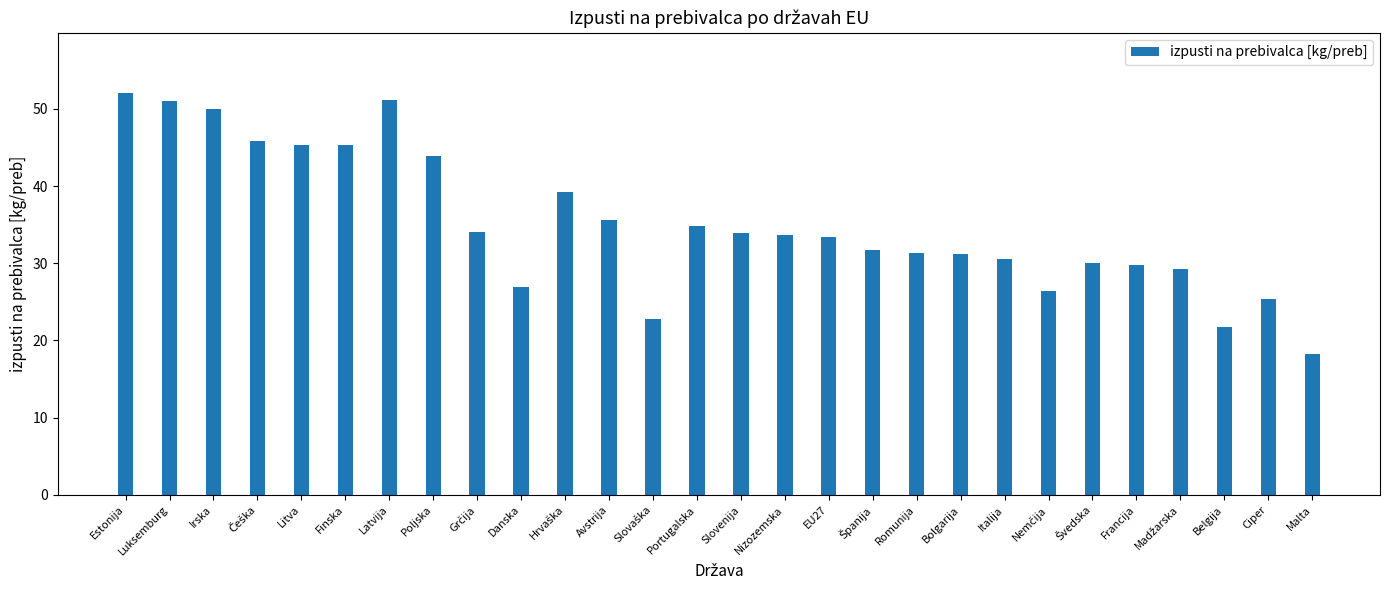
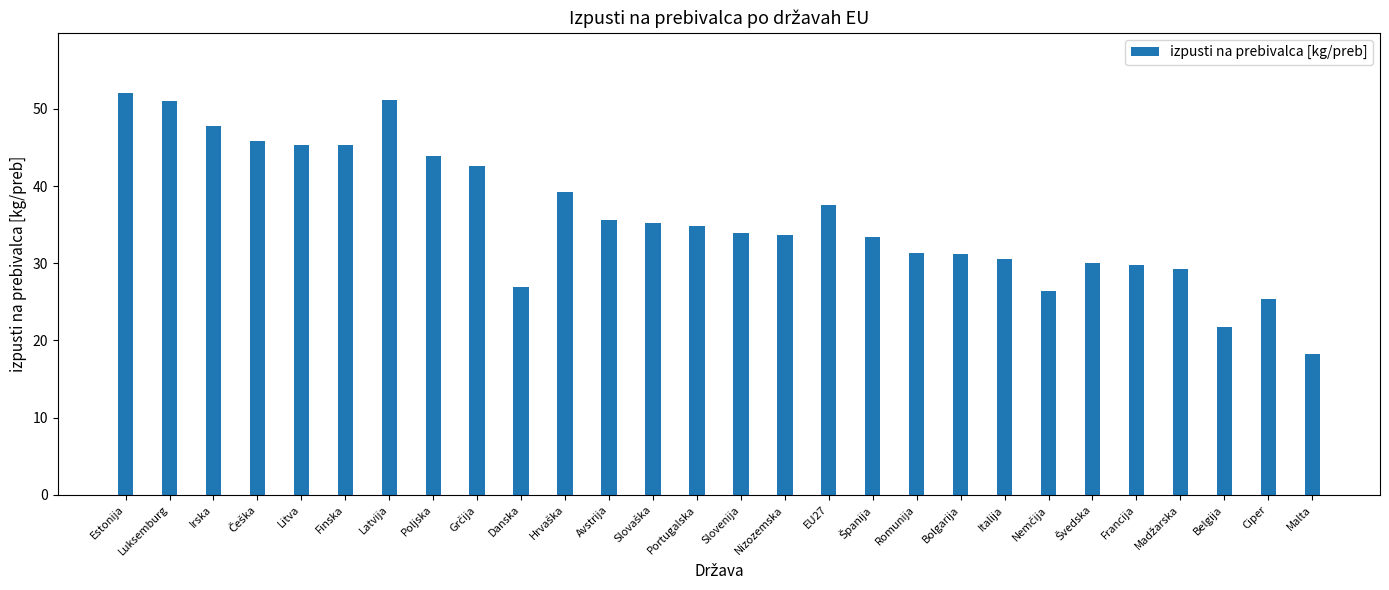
Irska: 50 -> 48
Grčija: 34 -> 43
Slovaška: 23 -> 35
EU27: 33 -> 38
Španija: 32 -> 33
